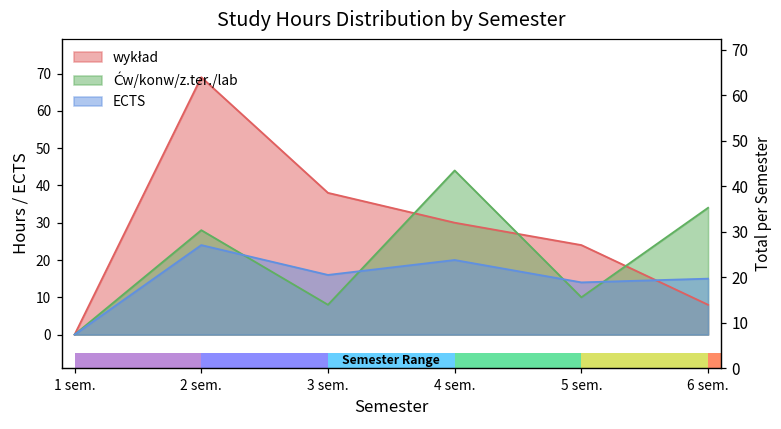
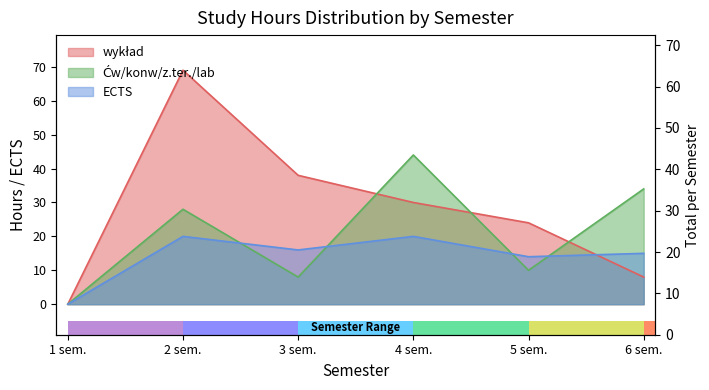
ECTS, 2 sem.: 24 -> 20
